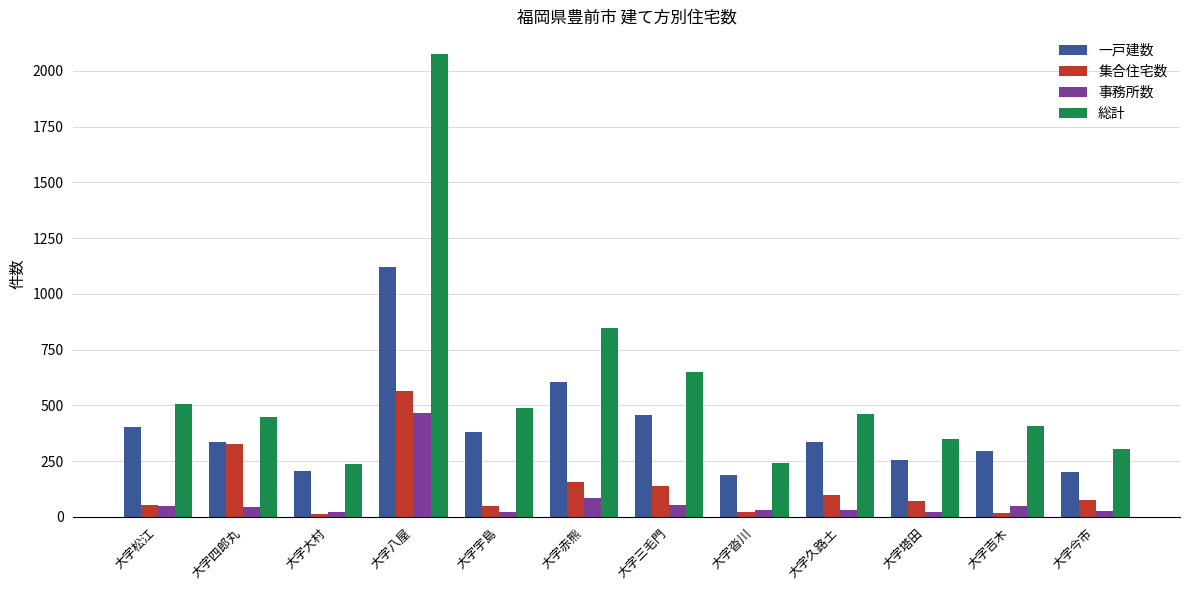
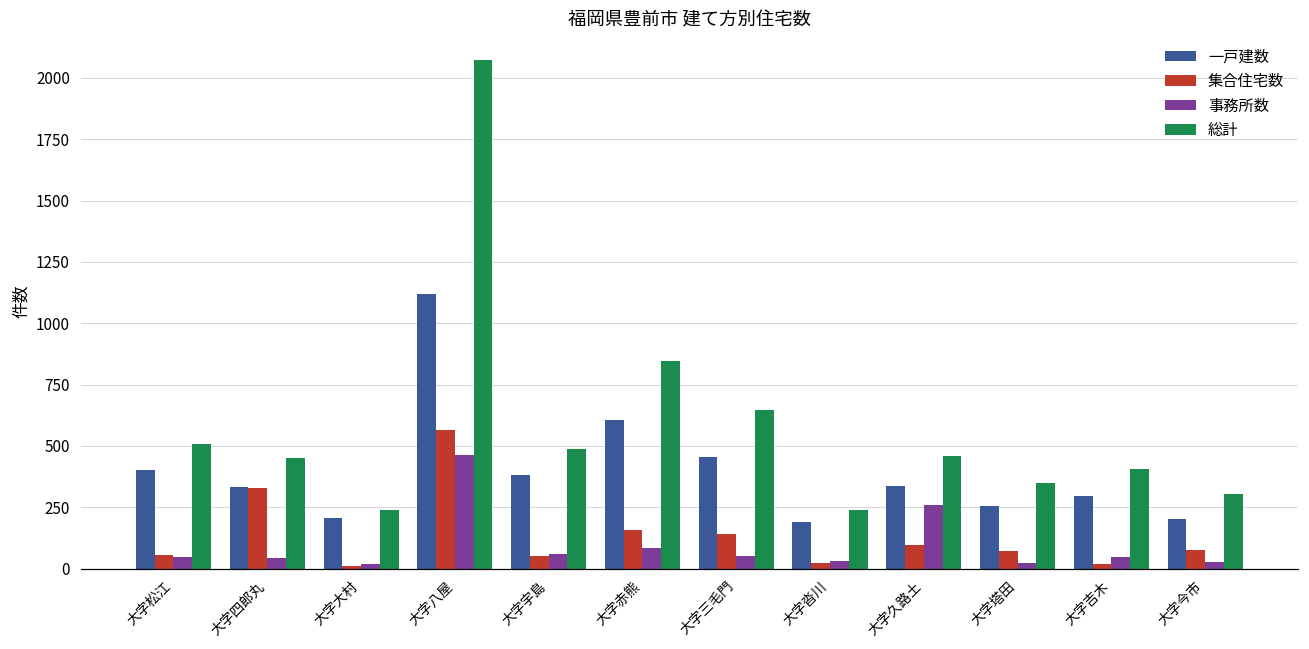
事務所数, 大字宇島: 20 -> 60
事務所数, 大字久路土: 30 -> 260
